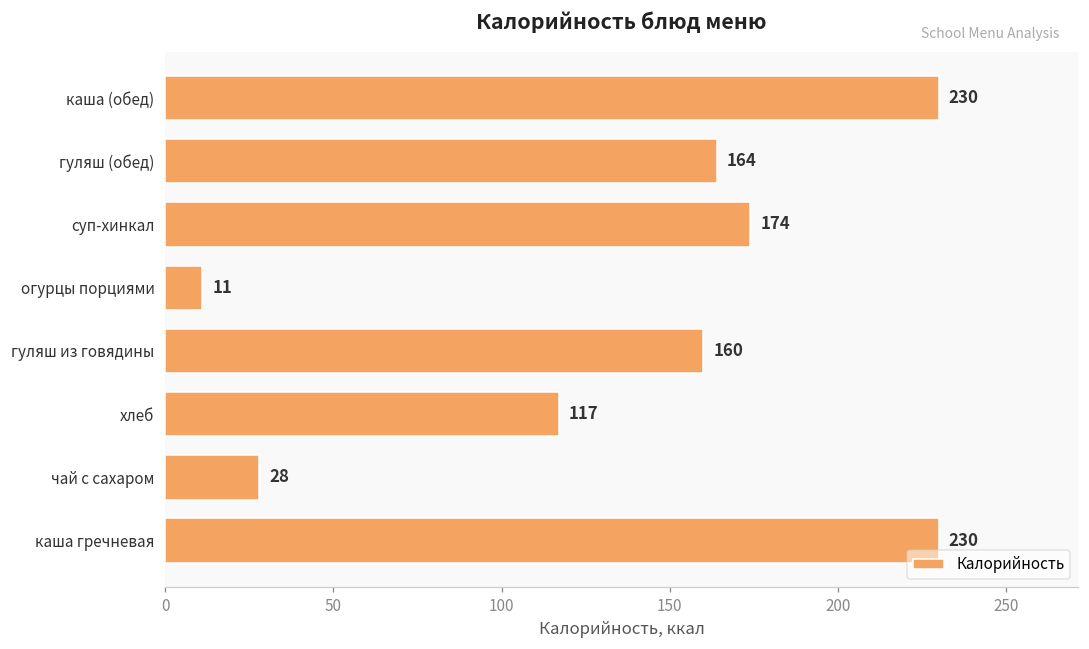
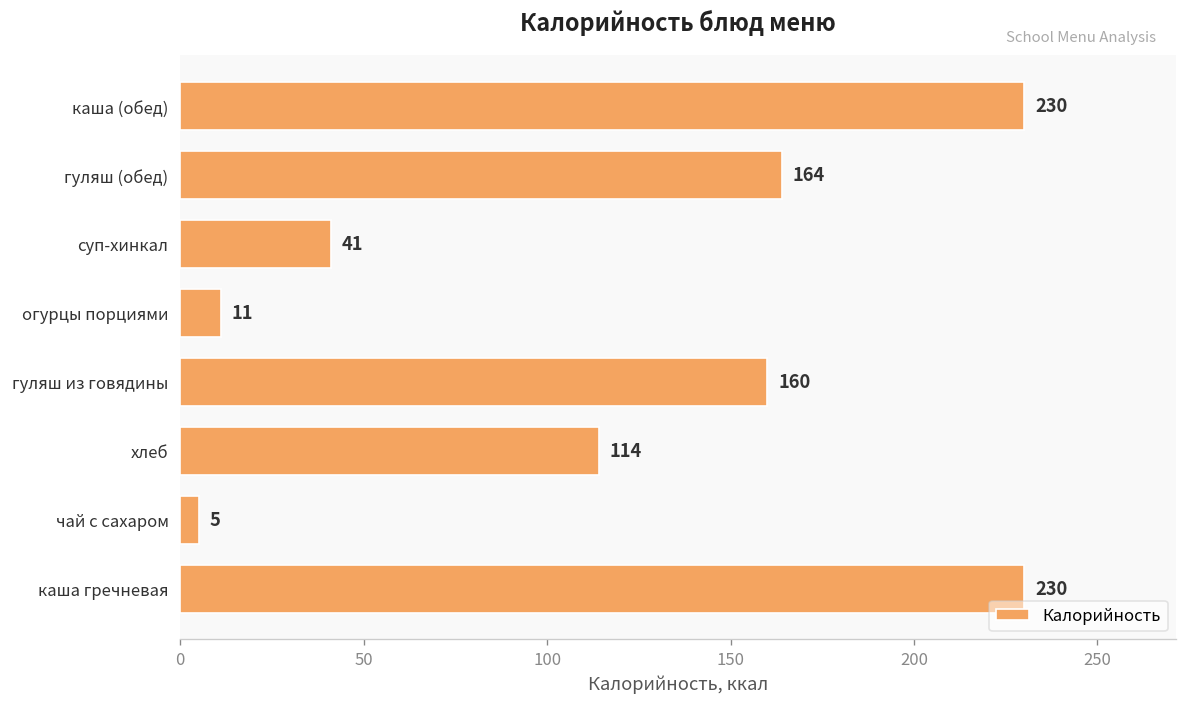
суп-хинкал: 174 -> 41
хлеб: 117 -> 114
чай с сахаром: 28 -> 5
